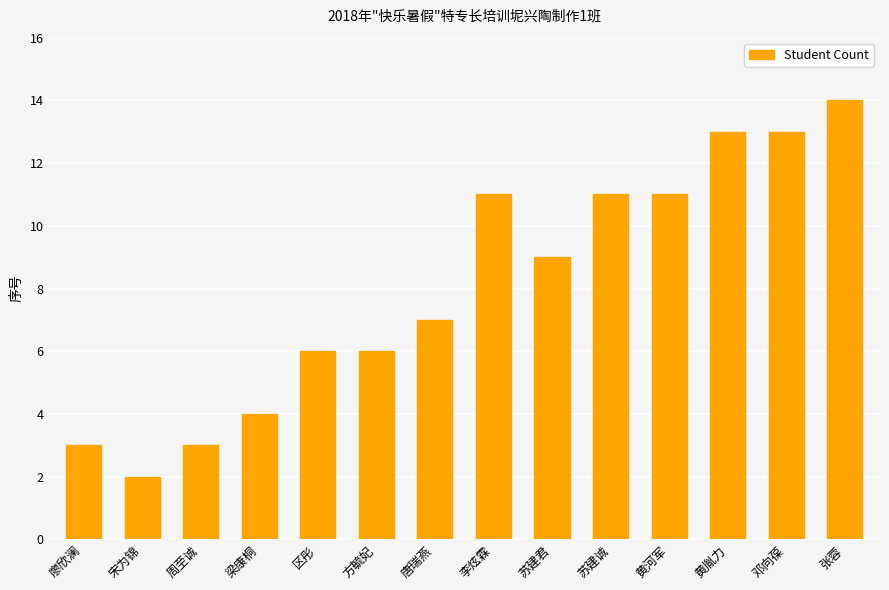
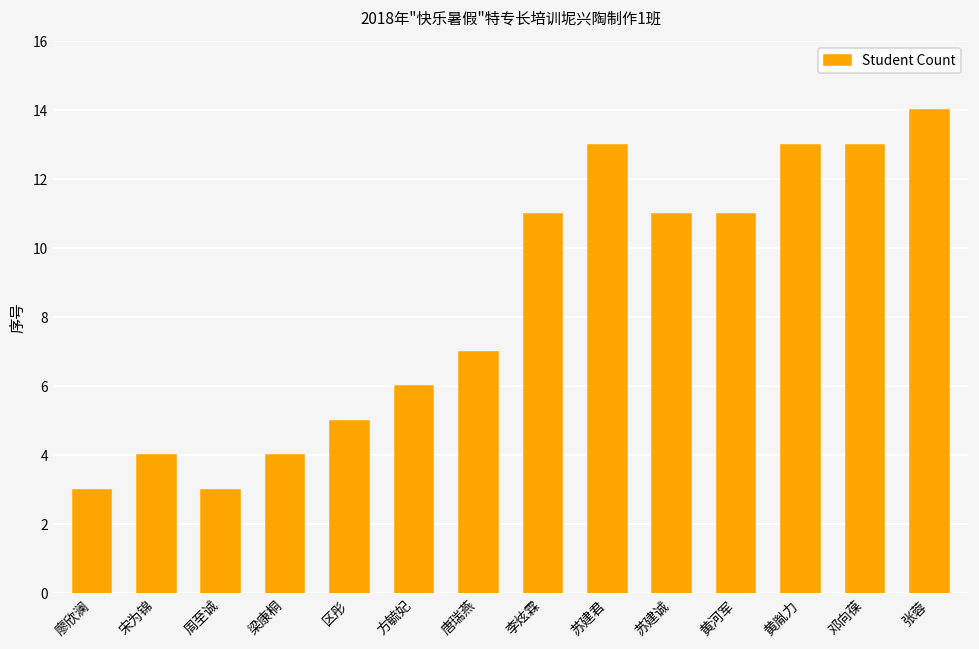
宋为锦: 2 -> 4
区彤: 6 -> 5
苏建君: 9 -> 13
